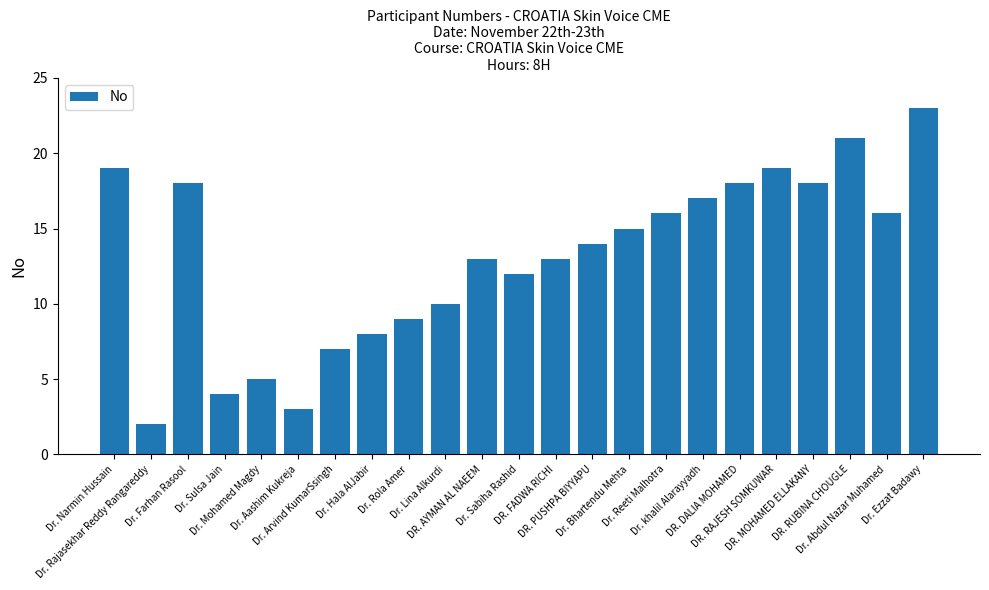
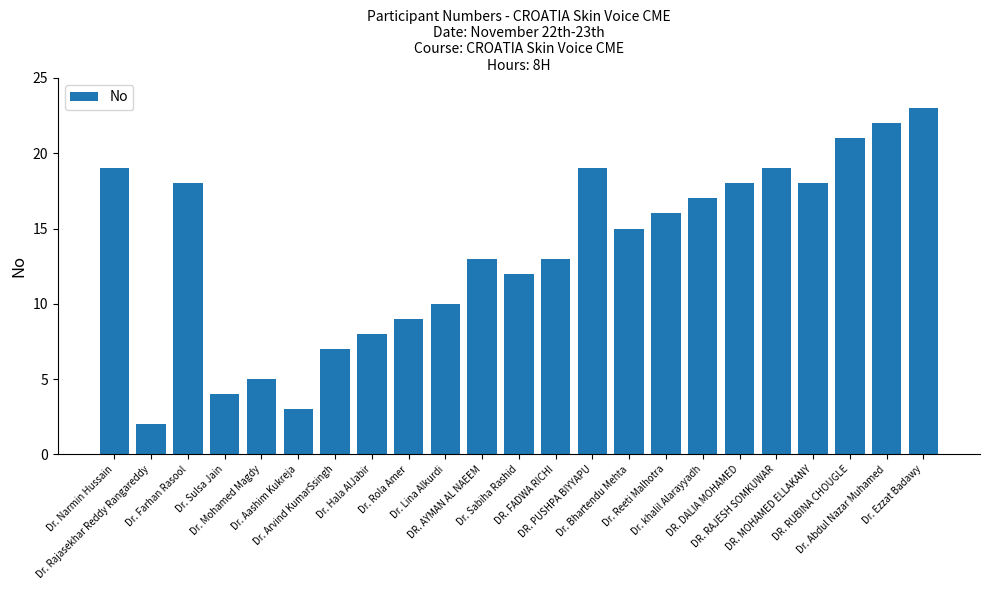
DR. PUSHPA BIYYAPU: 14 -> 19
Dr. Abdul Nazar Muhamed: 16 -> 22
